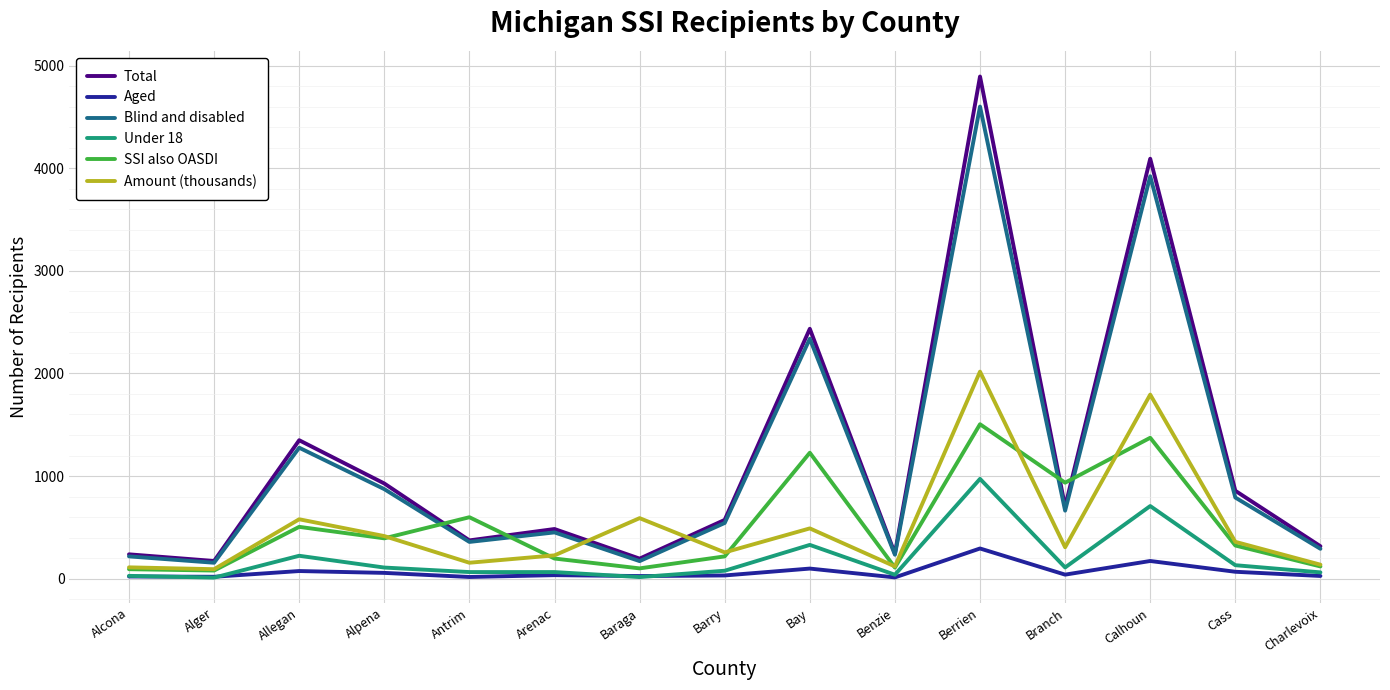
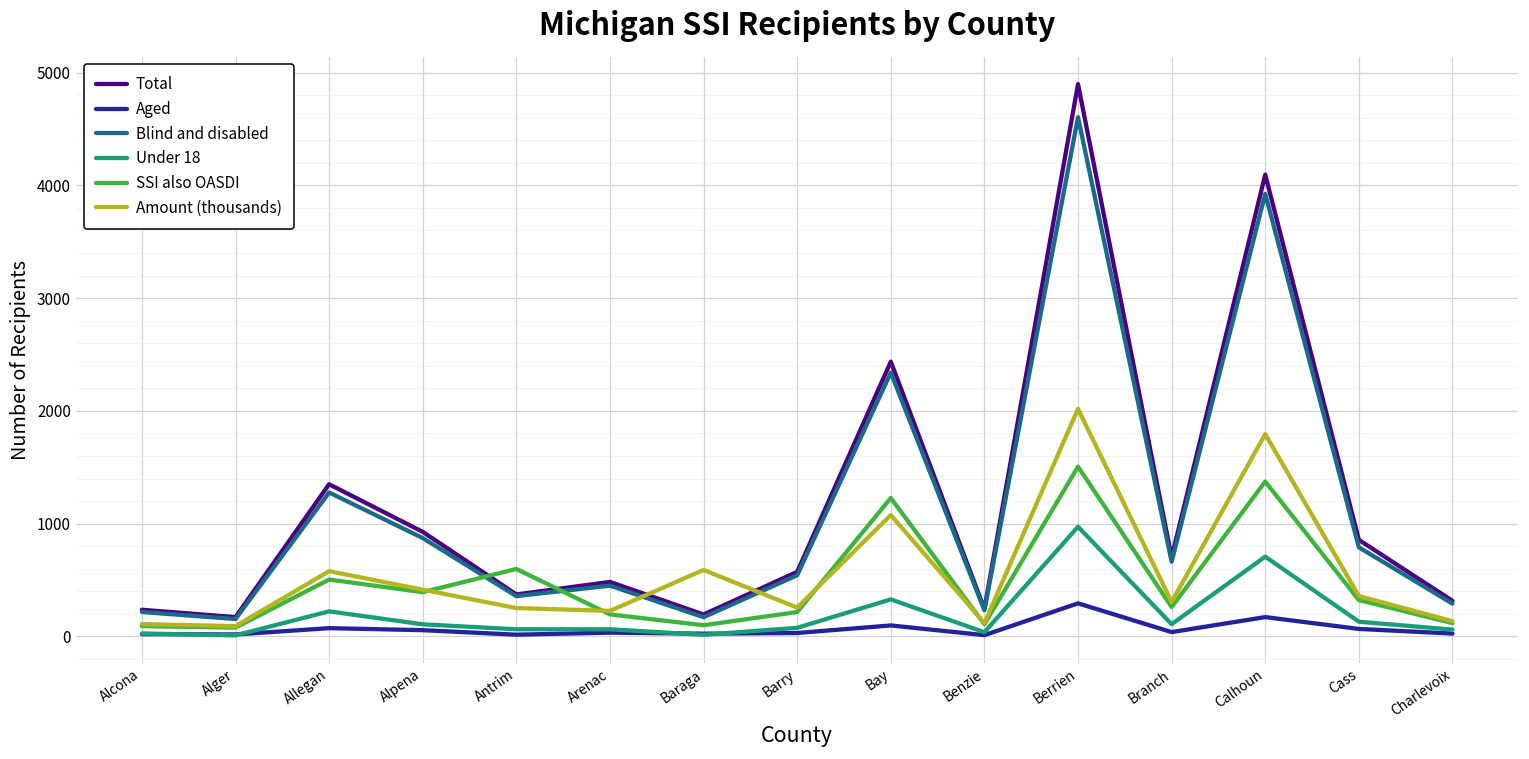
Amount (thousands), Antrim: 150 -> 250
Amount (thousands), Bay: 490 -> 1080
SSI also OASDI, Branch: 940 -> 260
